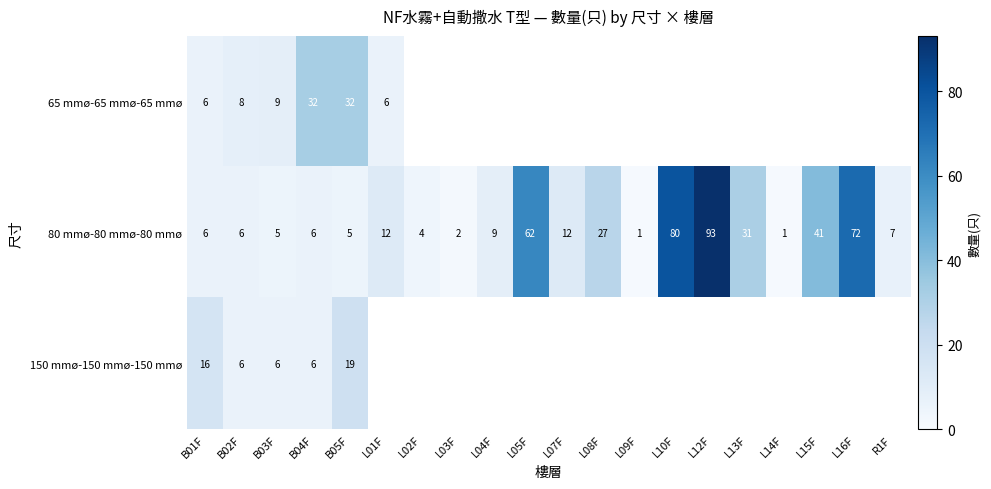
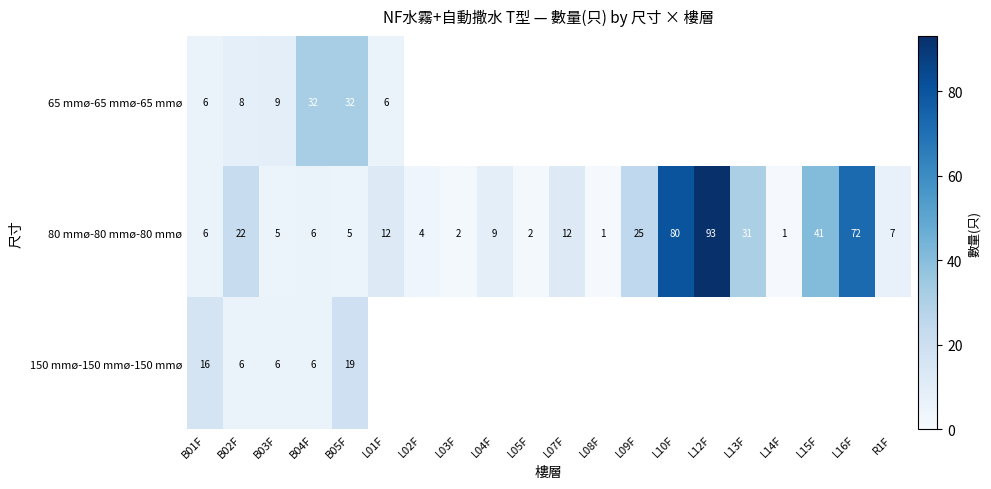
80 mmø-80 mmø-80 mmø, B02F: 6 -> 22
80 mmø-80 mmø-80 mmø, L05F: 62 -> 2
80 mmø-80 mmø-80 mmø, L08F: 27 -> 1
80 mmø-80 mmø-80 mmø, L09F: 1 -> 25
